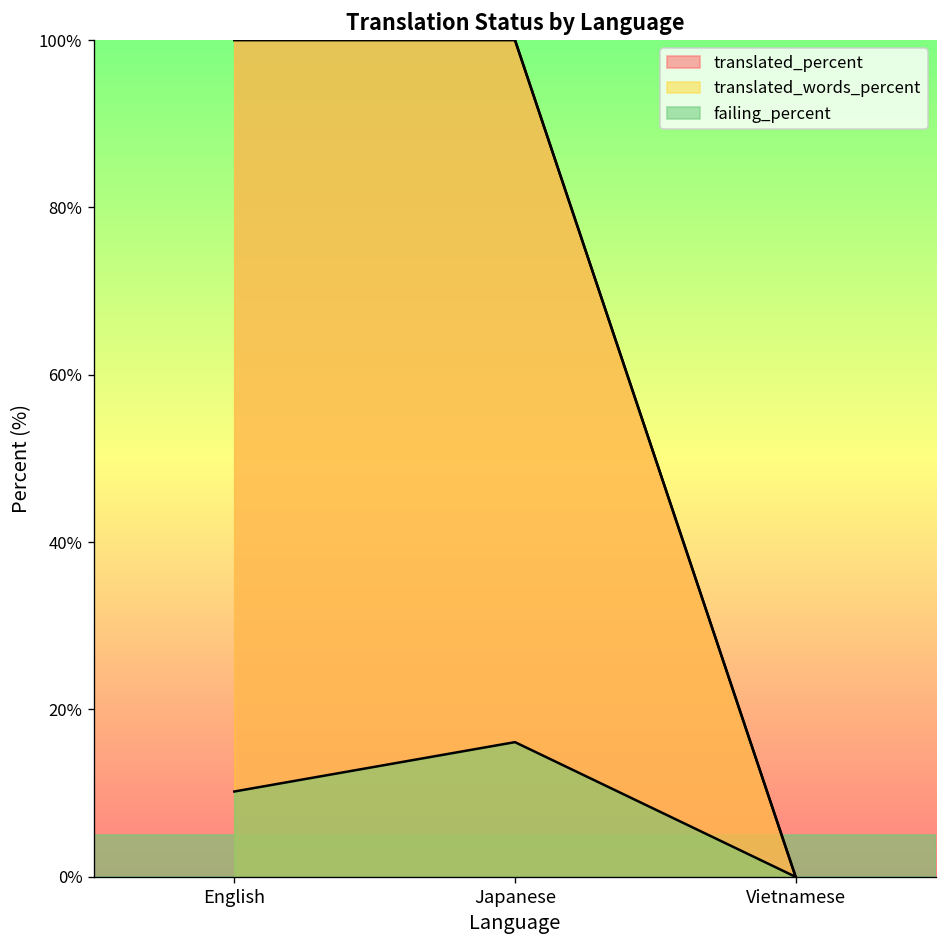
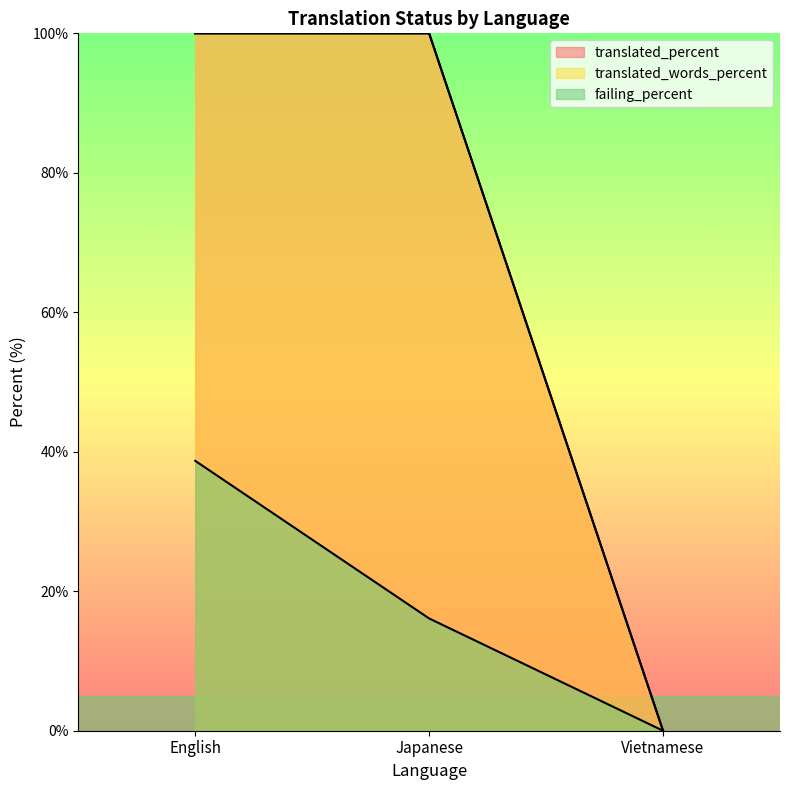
failing_percent, English: 10% -> 39%
